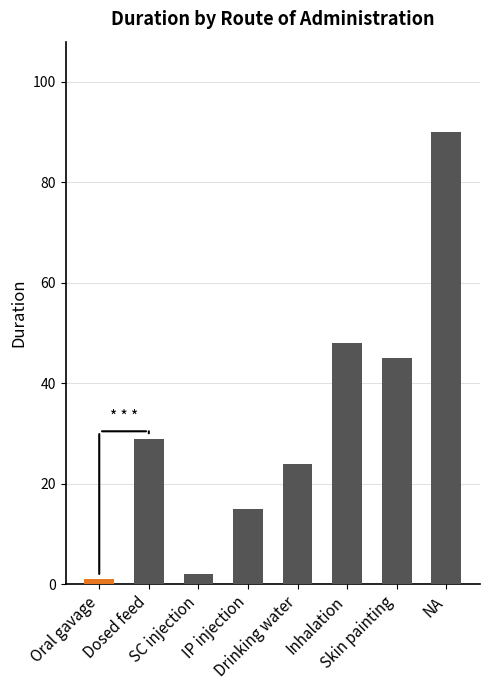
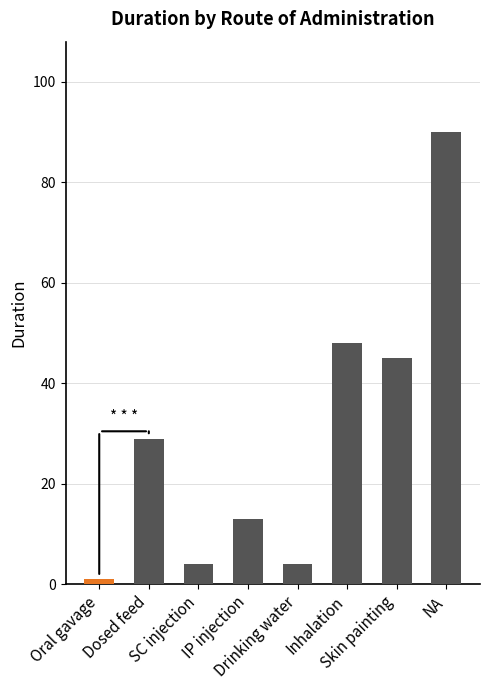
SC injection: 2 -> 4
IP injection: 15 -> 13
Drinking water: 24 -> 4
